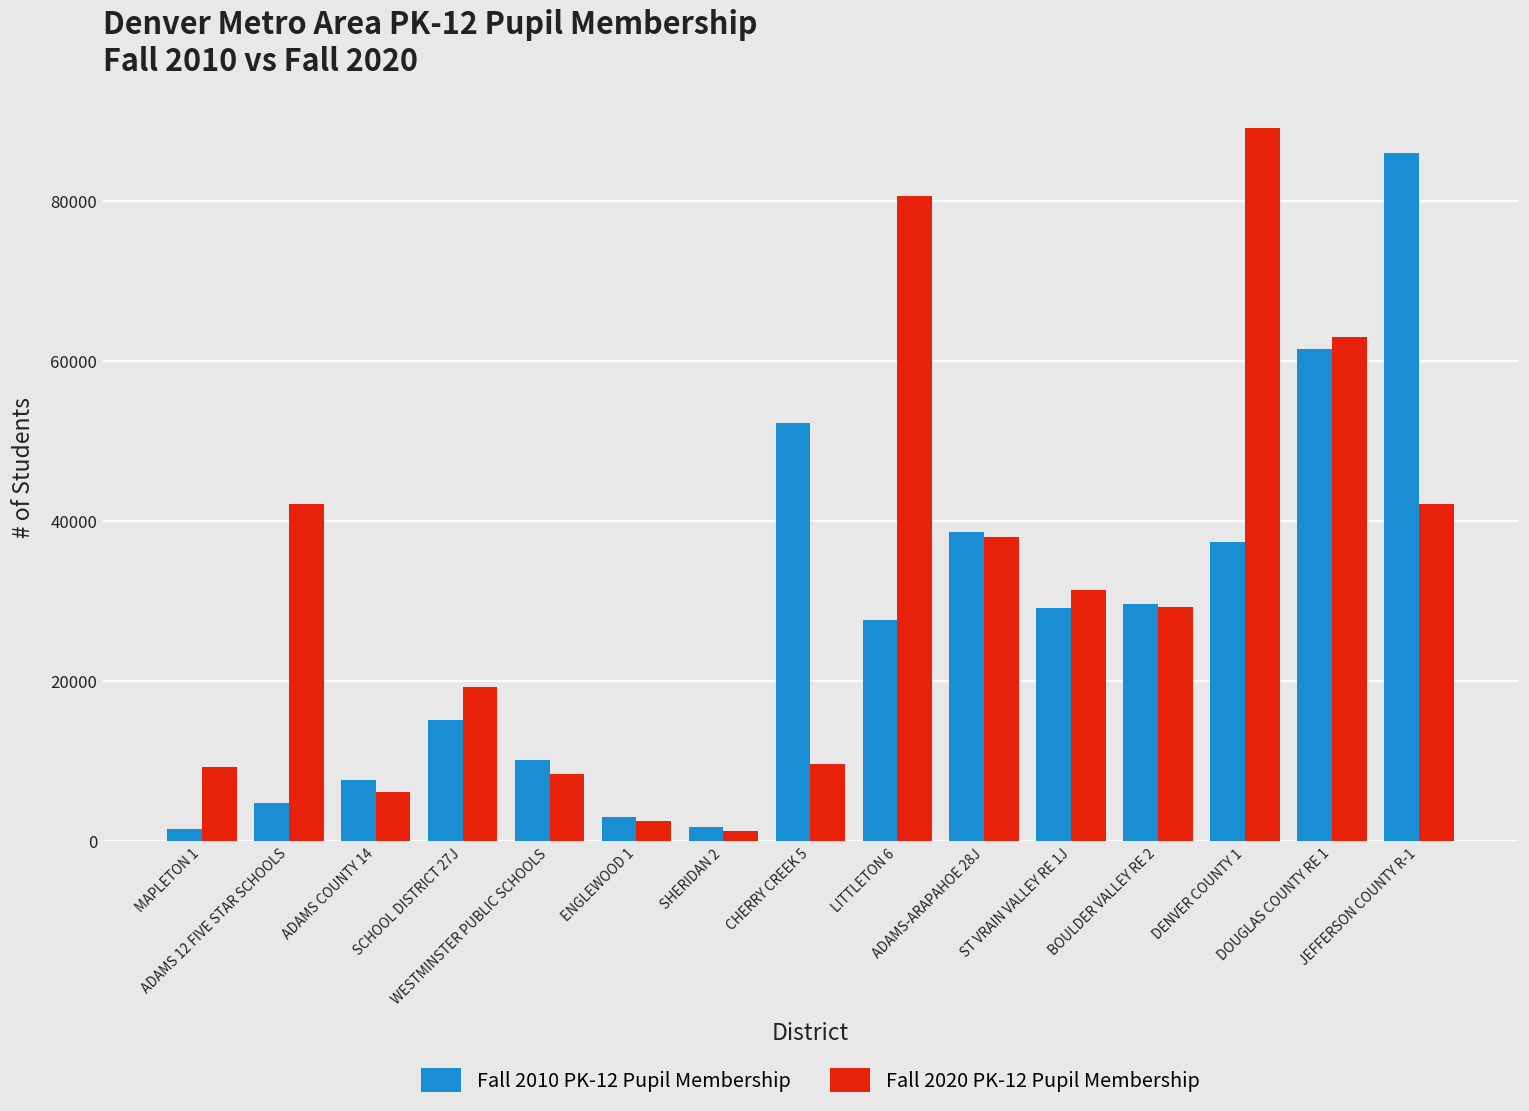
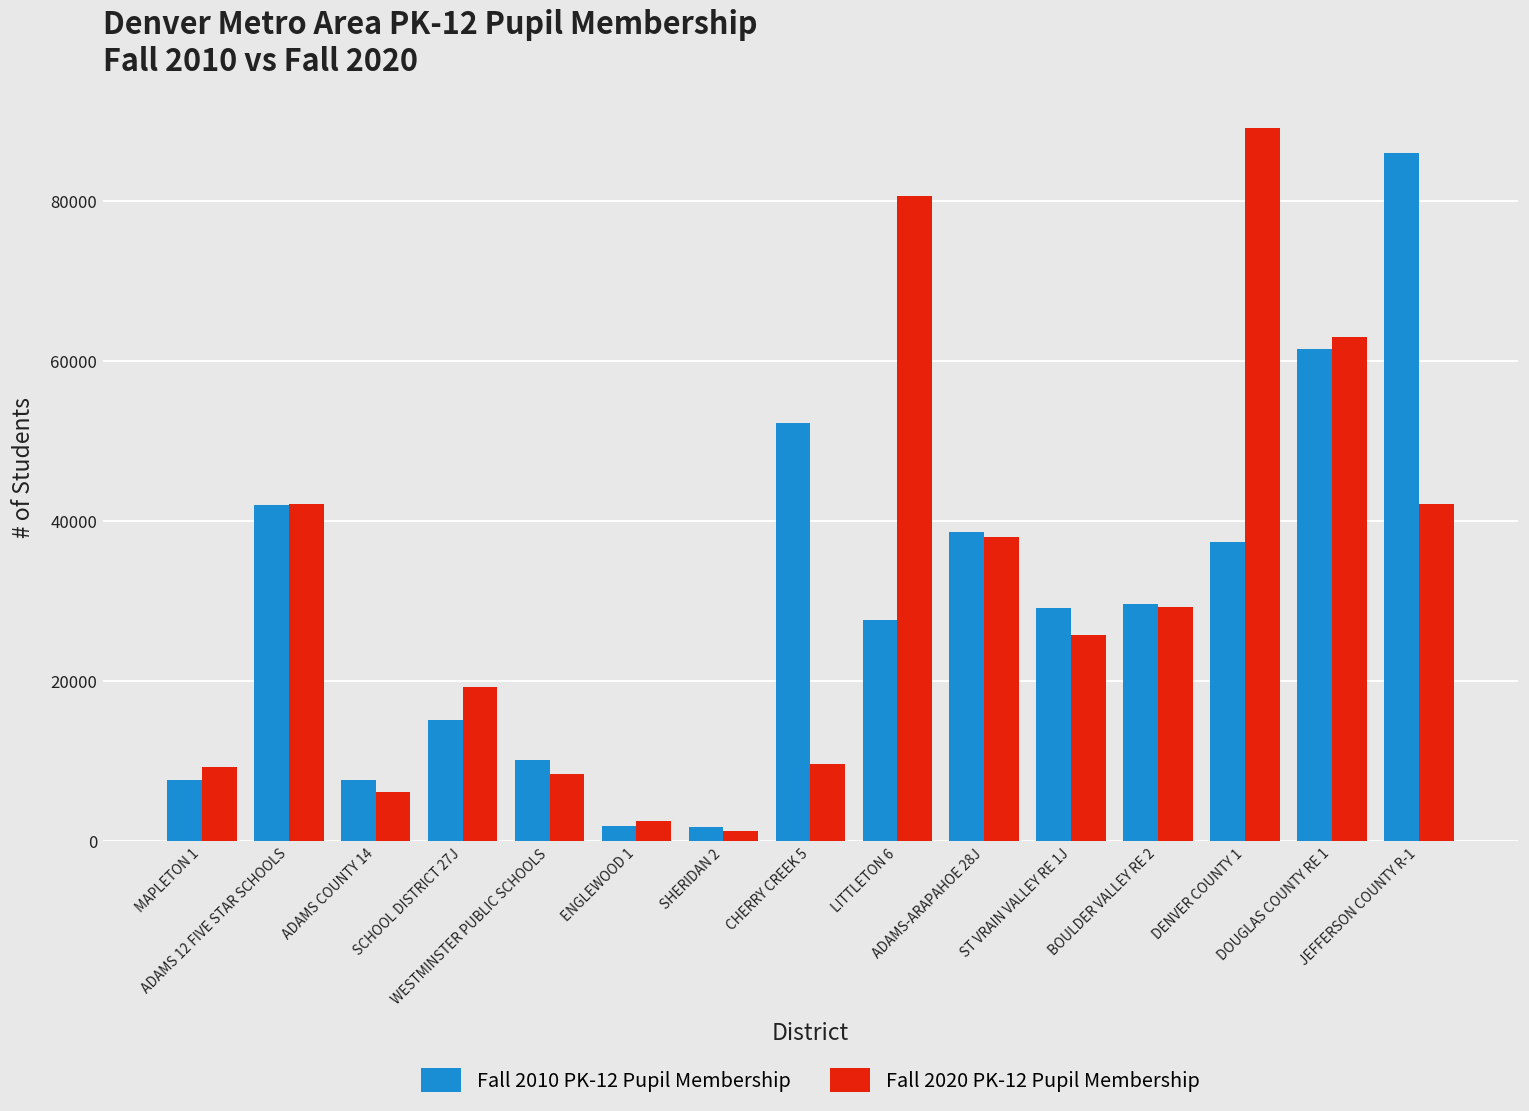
Fall 2010 PK-12 Pupil Membership, MAPLETON 1: 1000 -> 8000
Fall 2010 PK-12 Pupil Membership, ADAMS 12 FIVE STAR SCHOOLS: 5000 -> 42000
Fall 2010 PK-12 Pupil Membership, ENGLEWOOD 1: 3000 -> 2000
Fall 2020 PK-12 Pupil Membership, ST VRAIN VALLEY RE 1J: 31000 -> 26000
